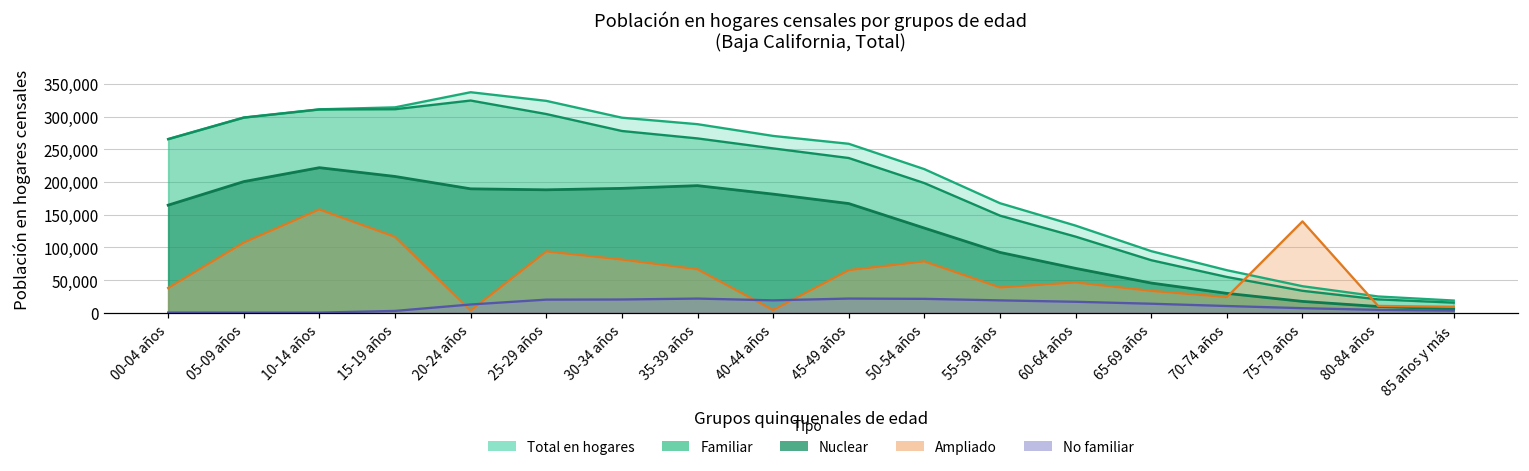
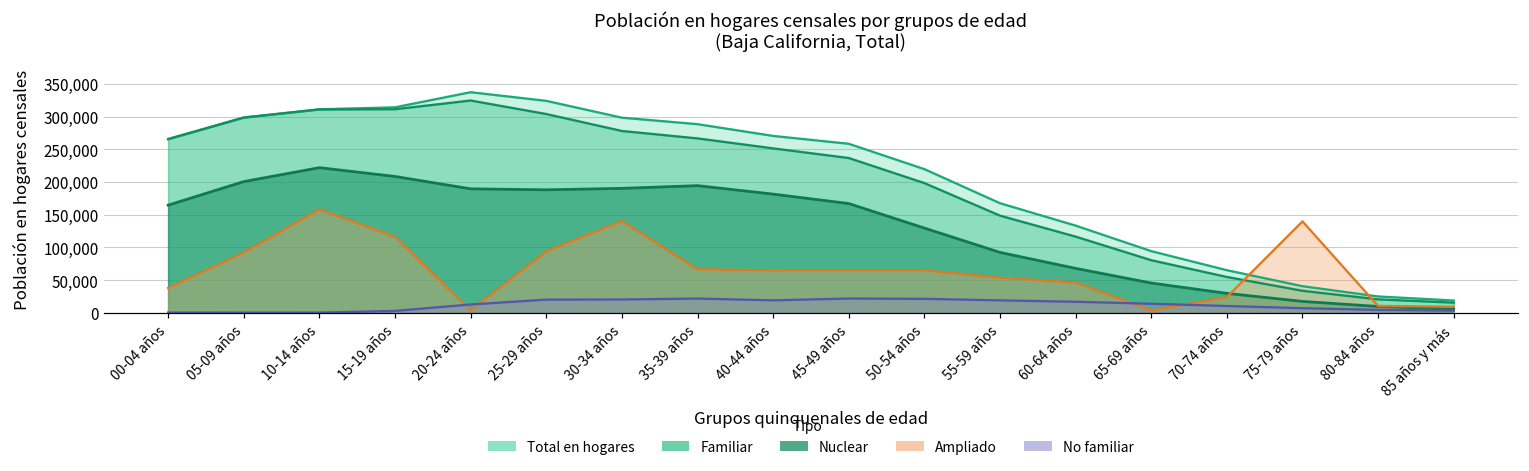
Ampliado, 05-09 años: 110,000 -> 90,000
Ampliado, 30-34 años: 80,000 -> 140,000
Ampliado, 40-44 años: 0 -> 60,000
Ampliado, 50-54 años: 80,000 -> 60,000
Ampliado, 55-59 años: 40,000 -> 50,000
Ampliado, 65-69 años: 30,000 -> 0
